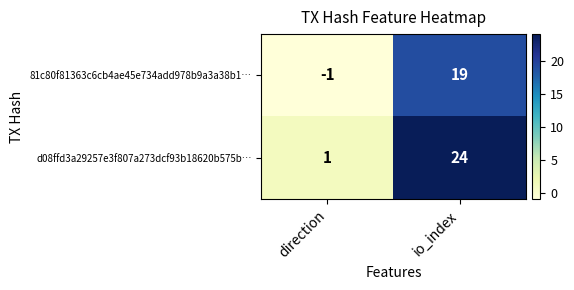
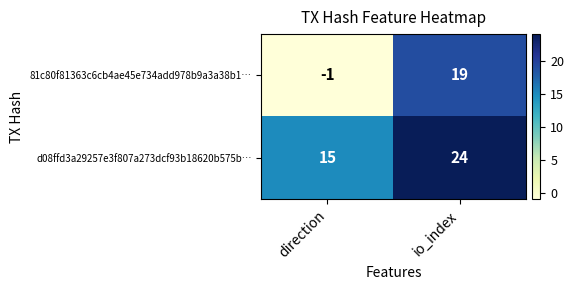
d08ffd3a29257e3f807a273dcf93b18620b575b…, direction: 1 -> 15
